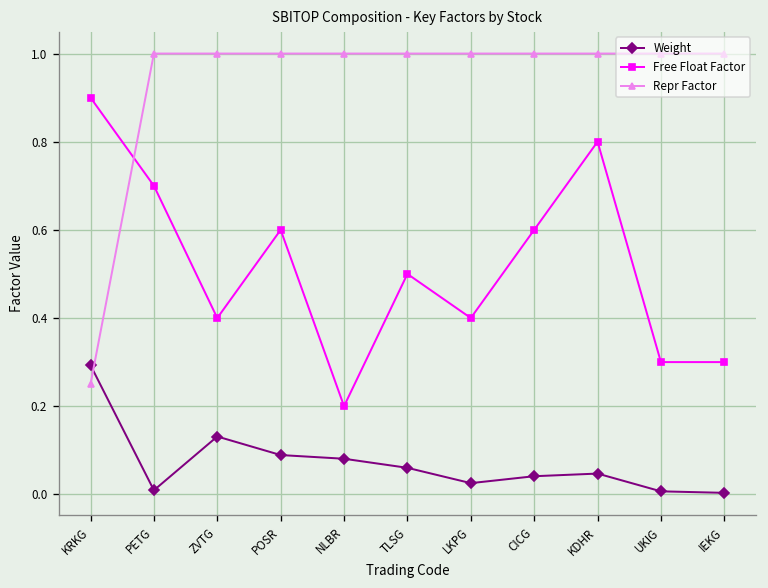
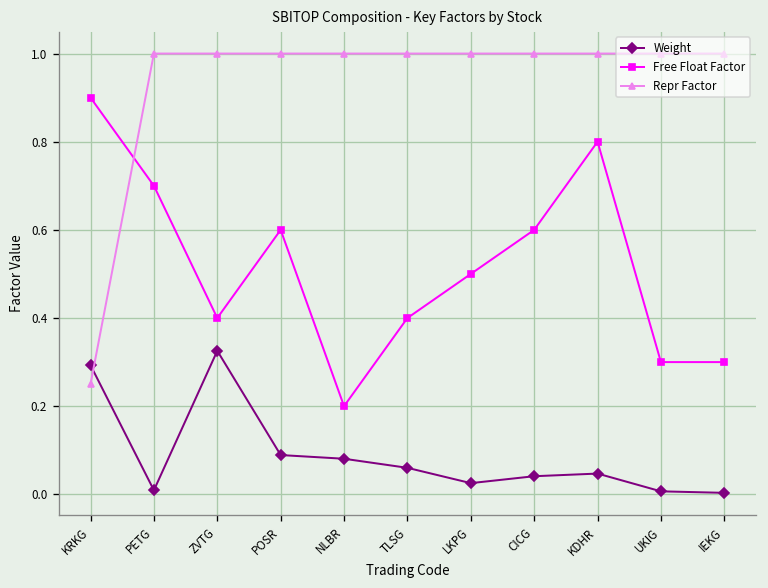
Weight, ZVTG: 0.13 -> 0.33
Free Float Factor, TLSG: 0.5 -> 0.4
Free Float Factor, LKPG: 0.4 -> 0.5
